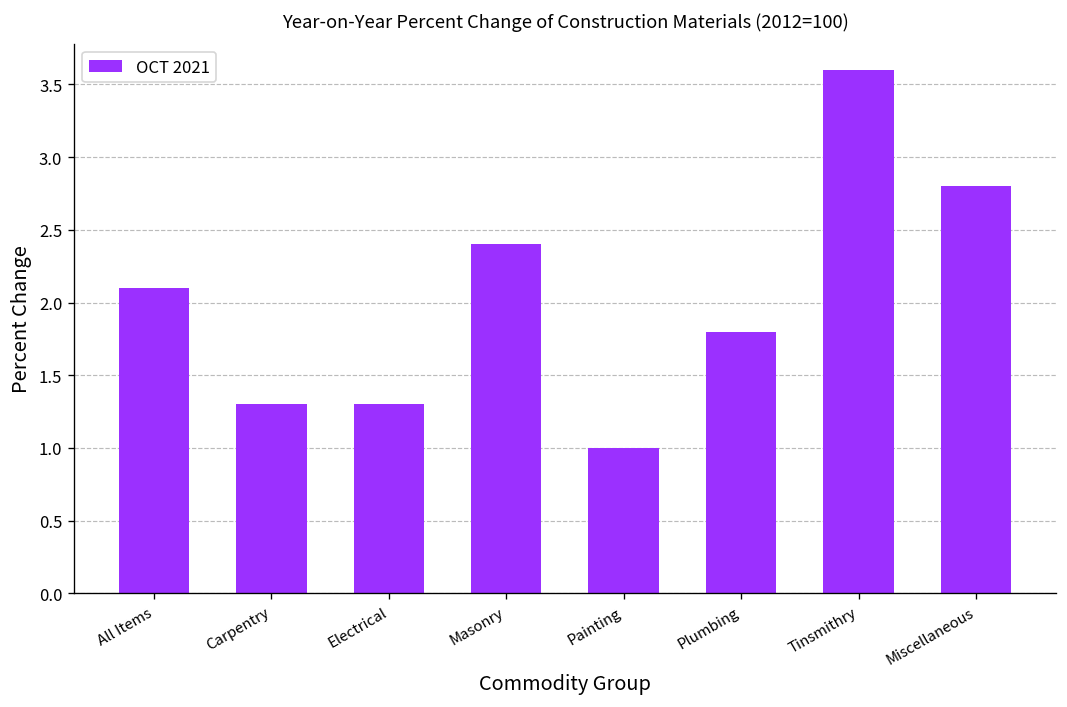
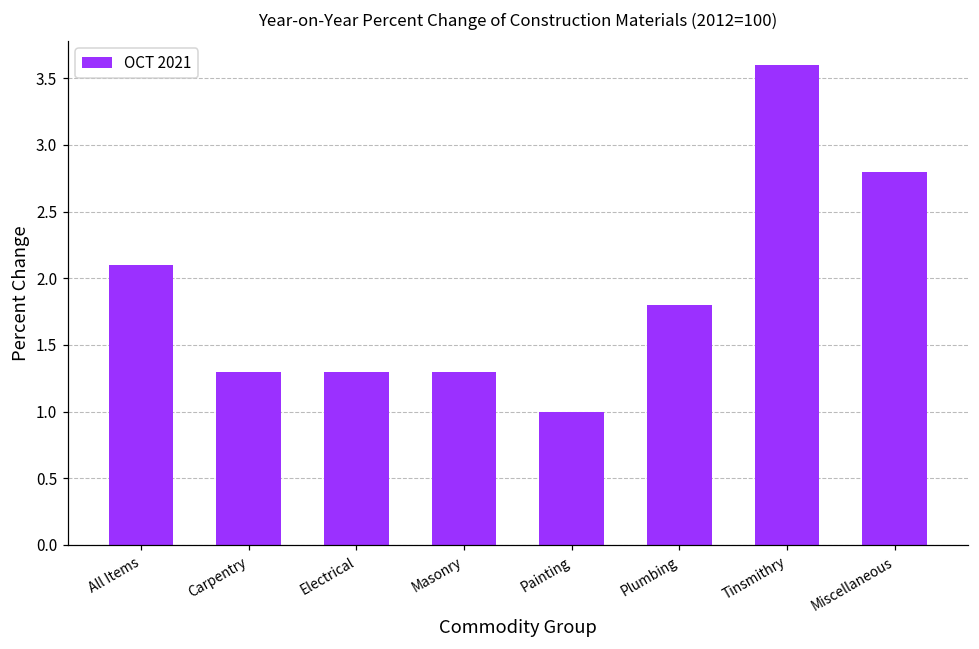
Masonry: 2.4 -> 1.3
